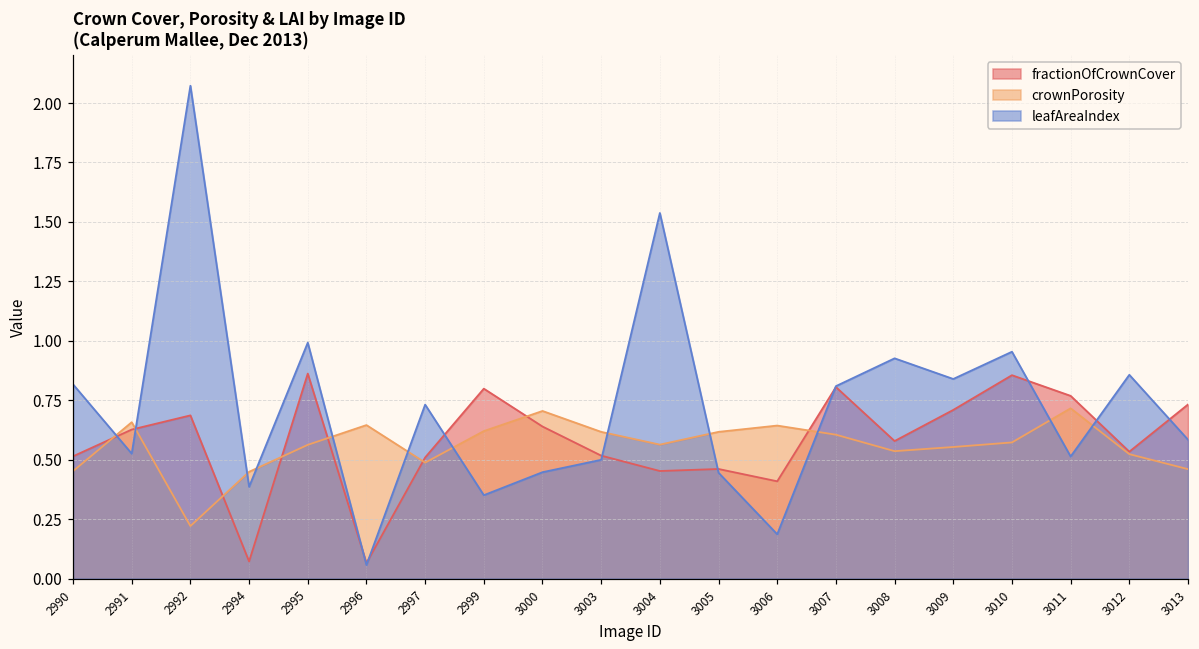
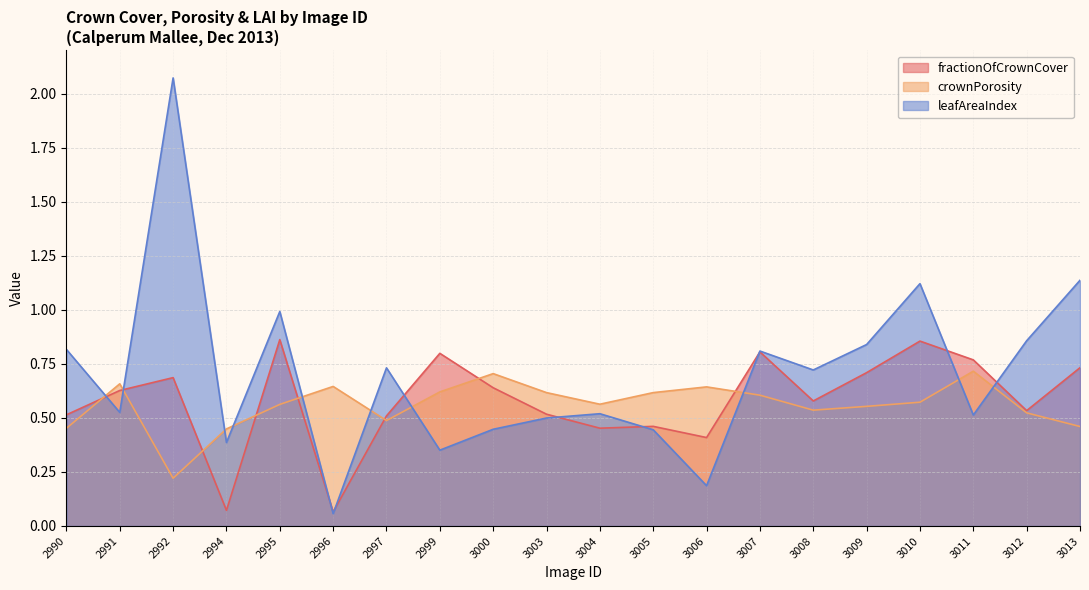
leafAreaIndex, 3004: 1.54 -> 0.52
leafAreaIndex, 3008: 0.93 -> 0.72
leafAreaIndex, 3010: 0.95 -> 1.12
leafAreaIndex, 3013: 0.58 -> 1.14
